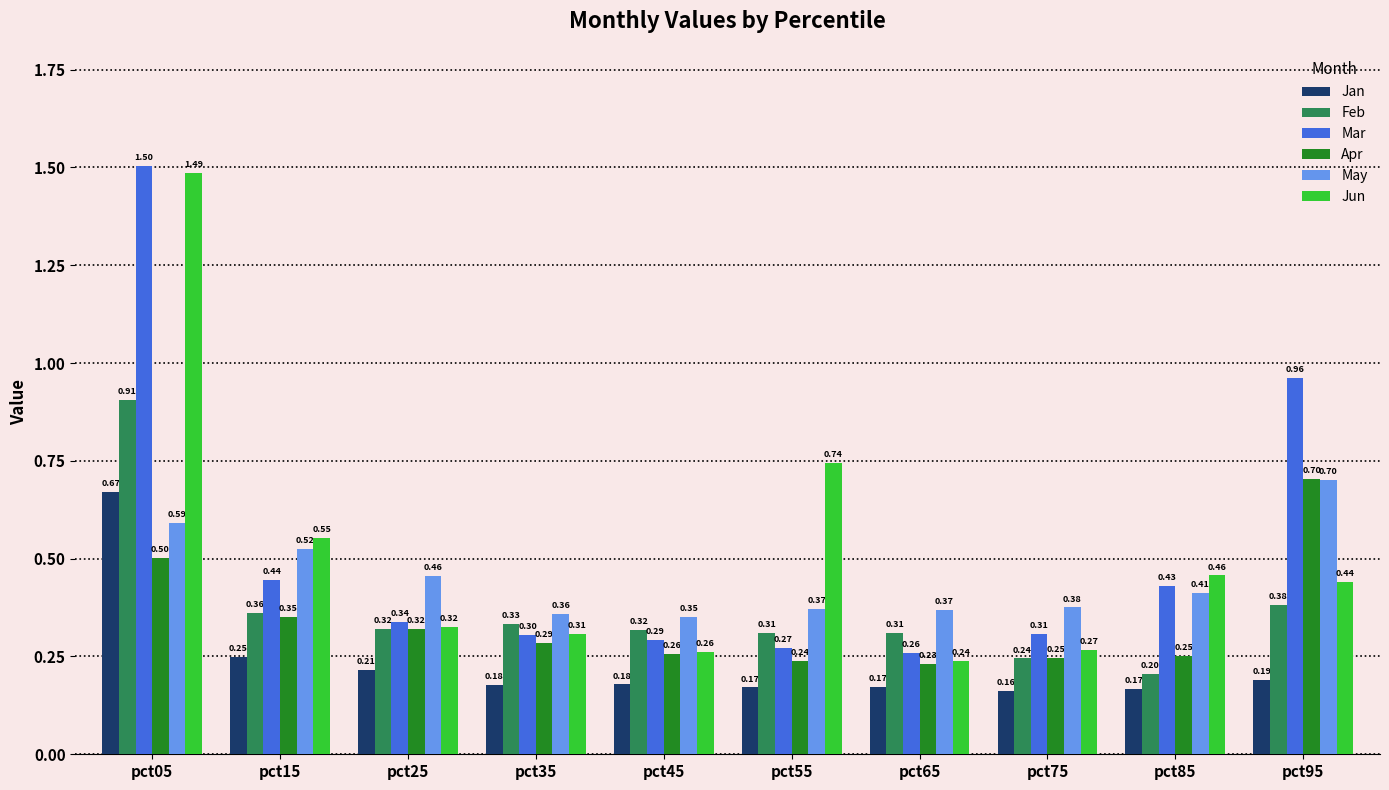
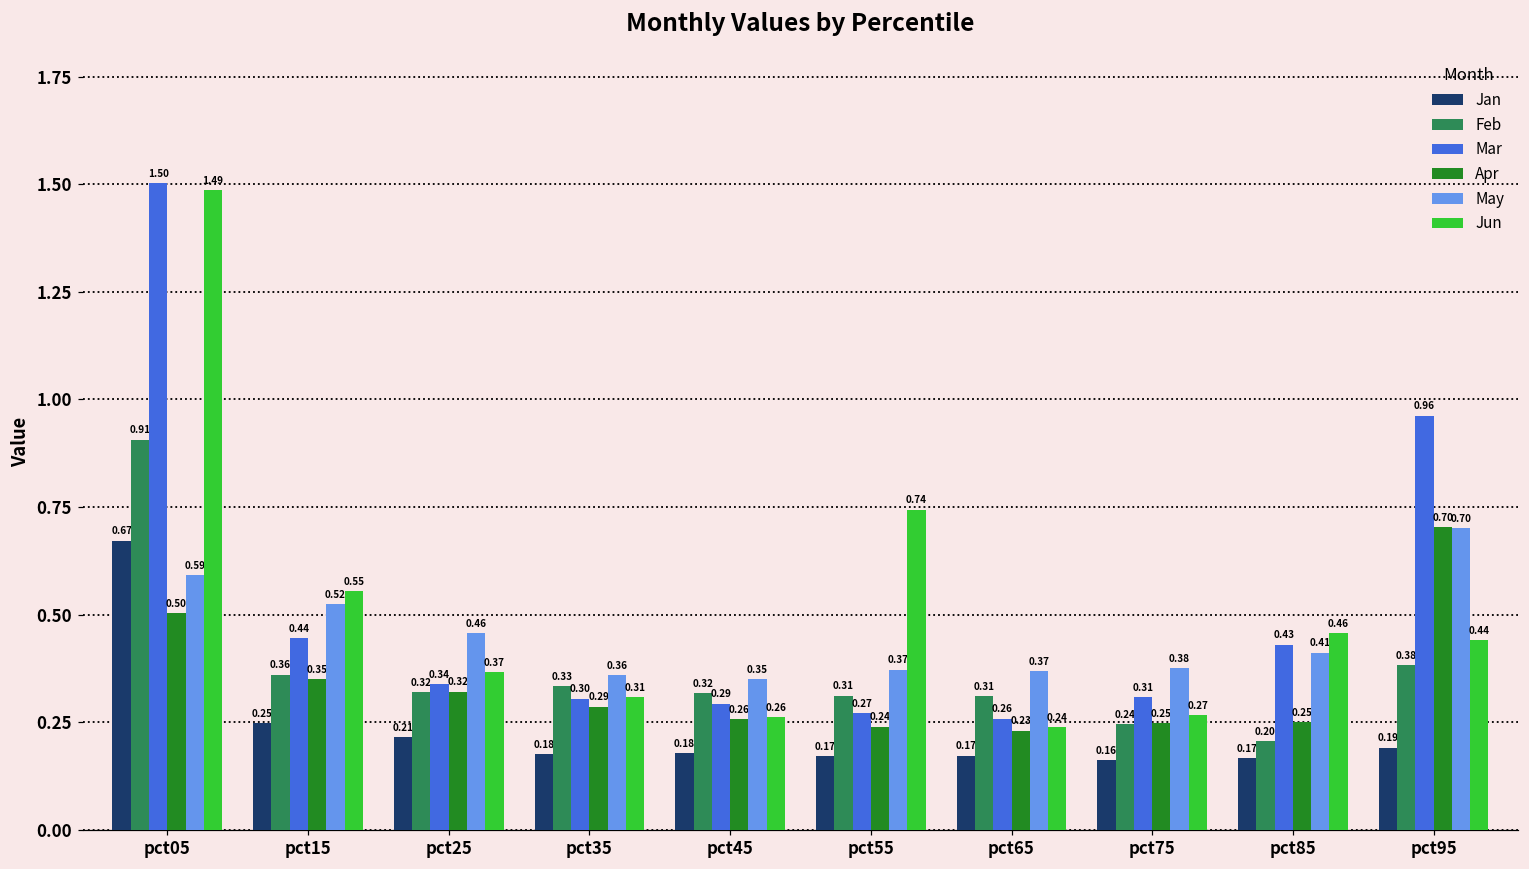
Jun, pct25: 0.32 -> 0.37
